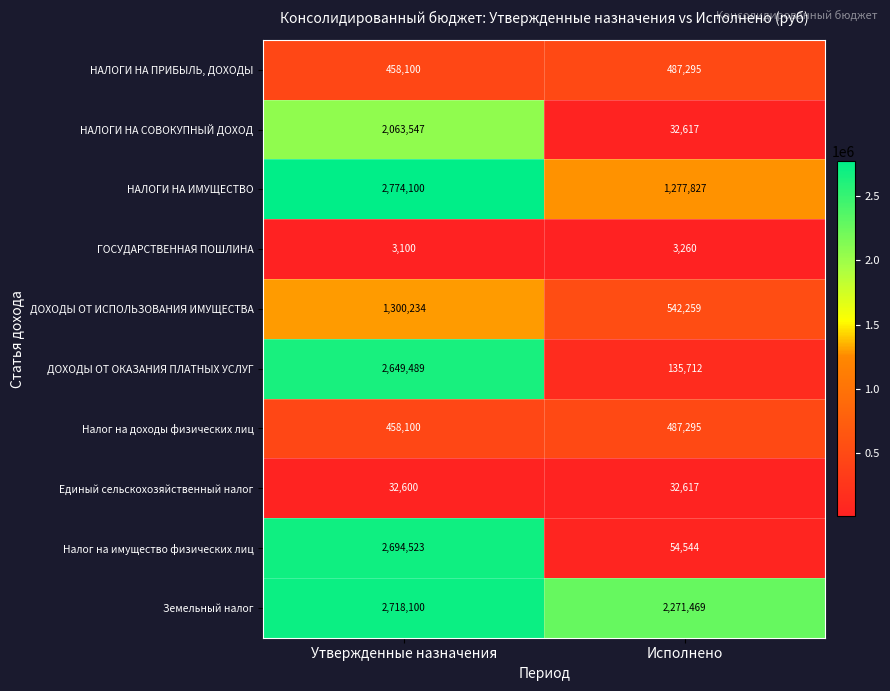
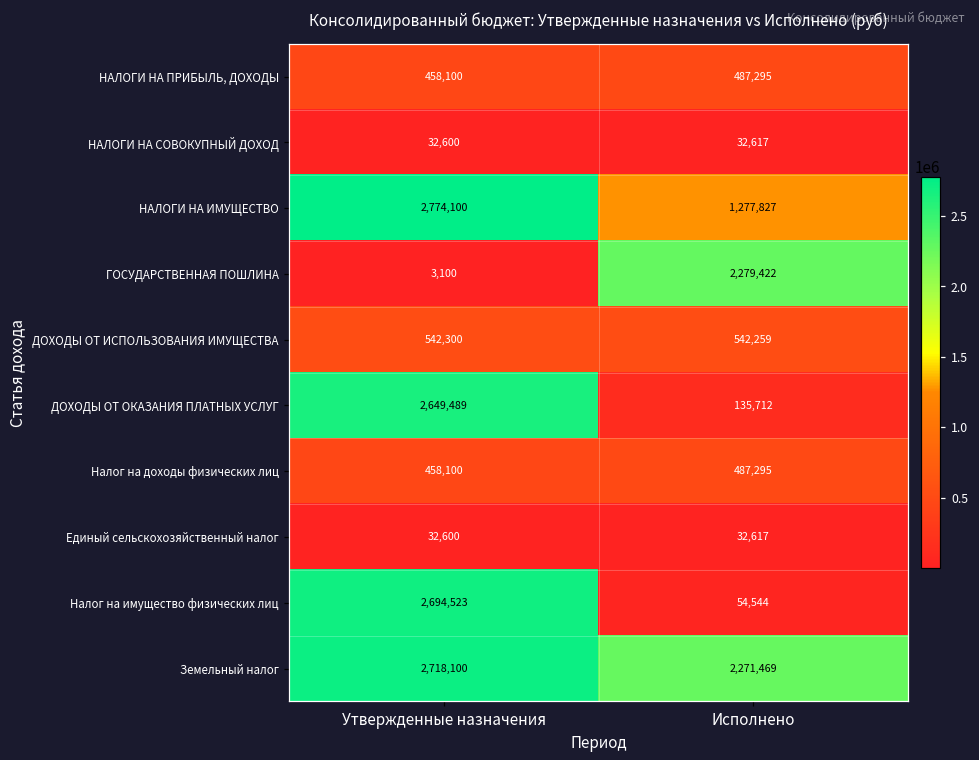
НАЛОГИ НА СОВОКУПНЫЙ ДОХОД, Утвержденные назначения: 2,063,547 -> 32,600
ГОСУДАРСТВЕННАЯ ПОШЛИНА, Исполнено: 3,260 -> 2,279,422
ДОХОДЫ ОТ ИСПОЛЬЗОВАНИЯ ИМУЩЕСТВА, Утвержденные назначения: 1,300,234 -> 542,300
